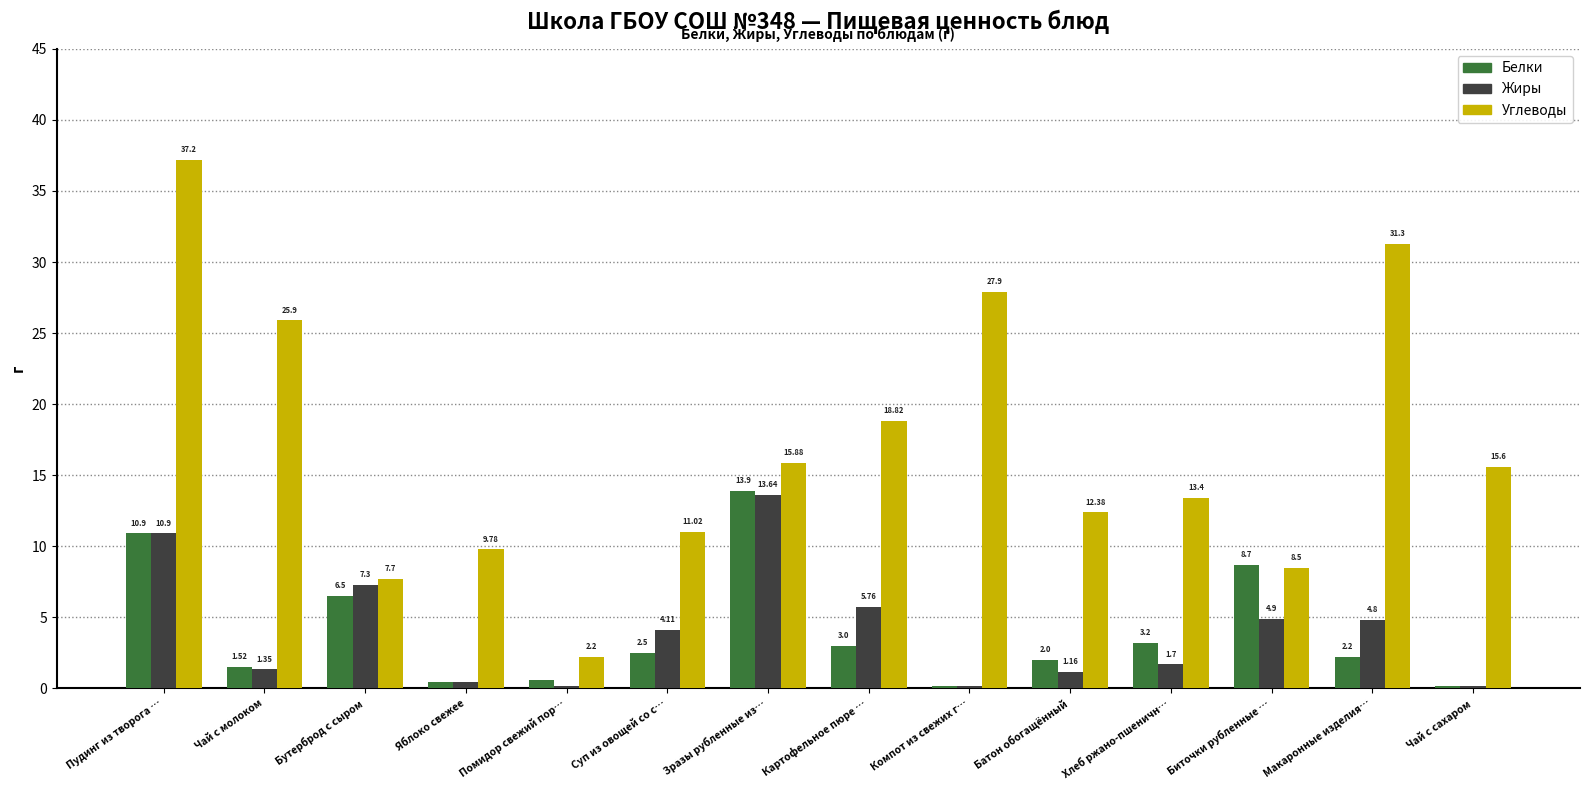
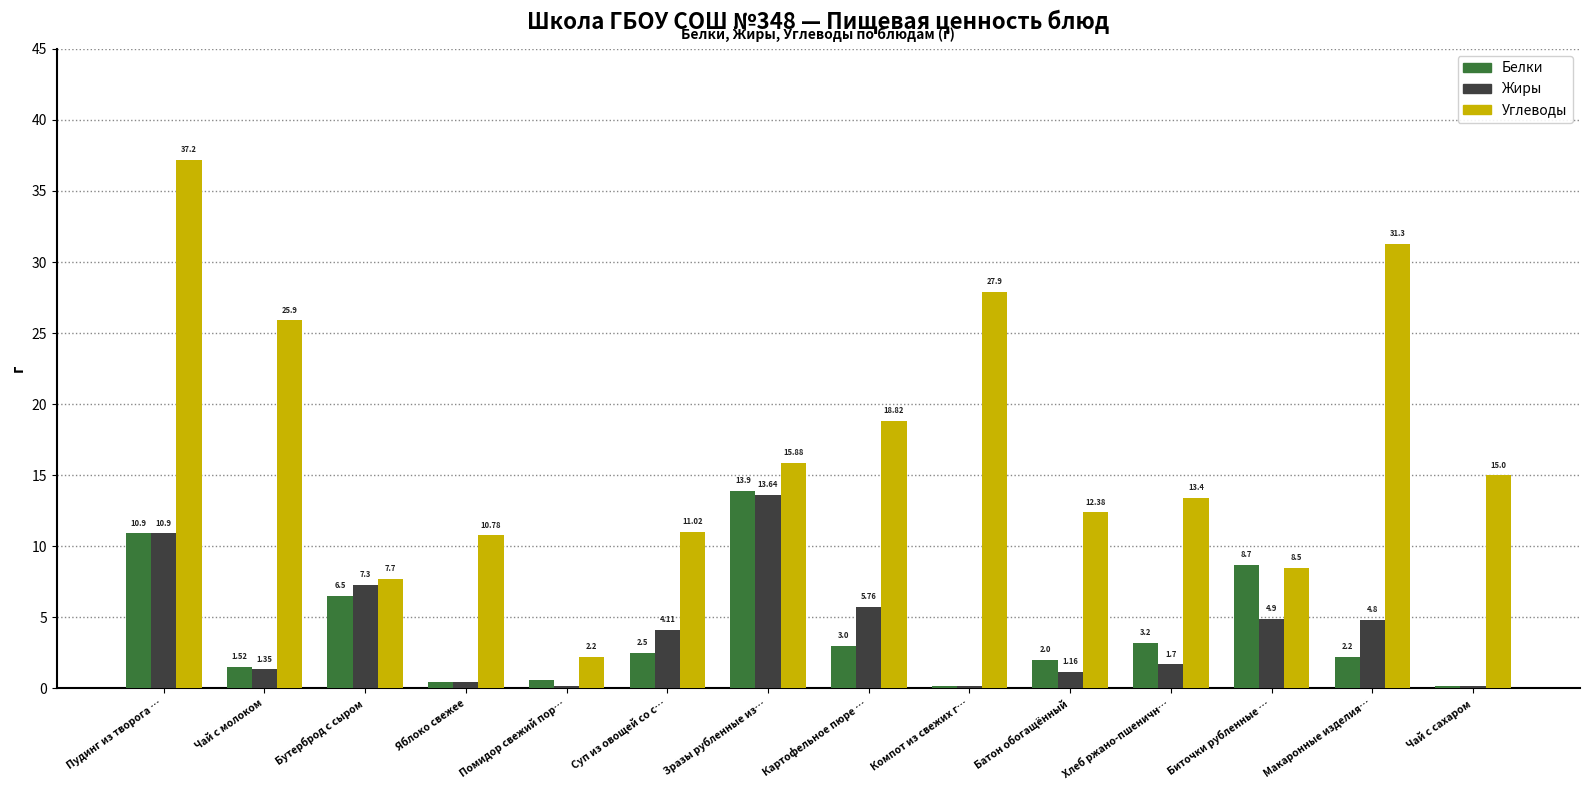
Углеводы, Яблоко свежее: 9.78 -> 10.78
Углеводы, Чай с сахаром: 15.6 -> 15.0
